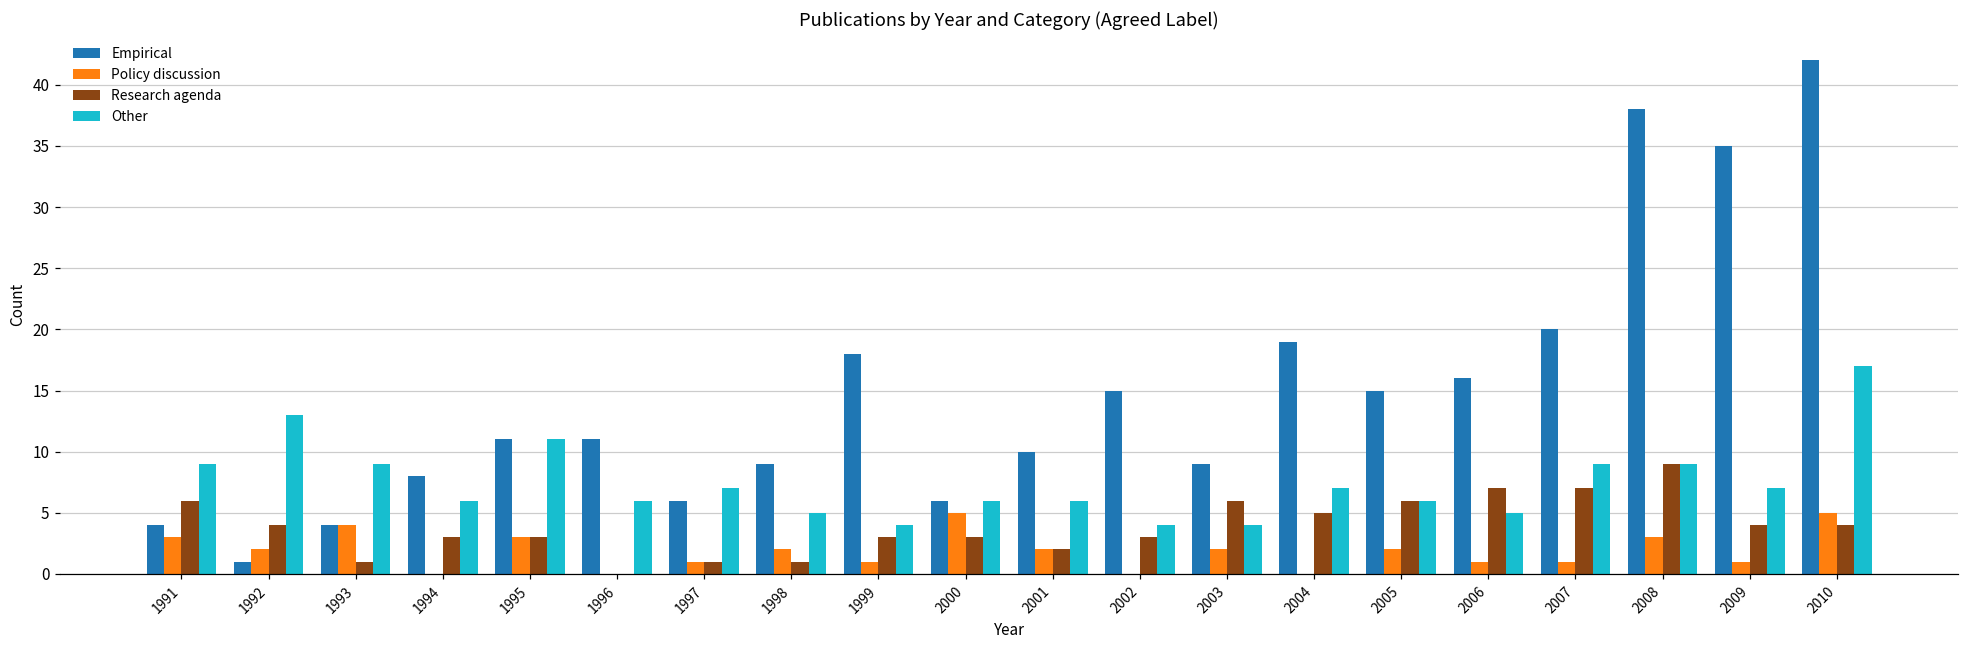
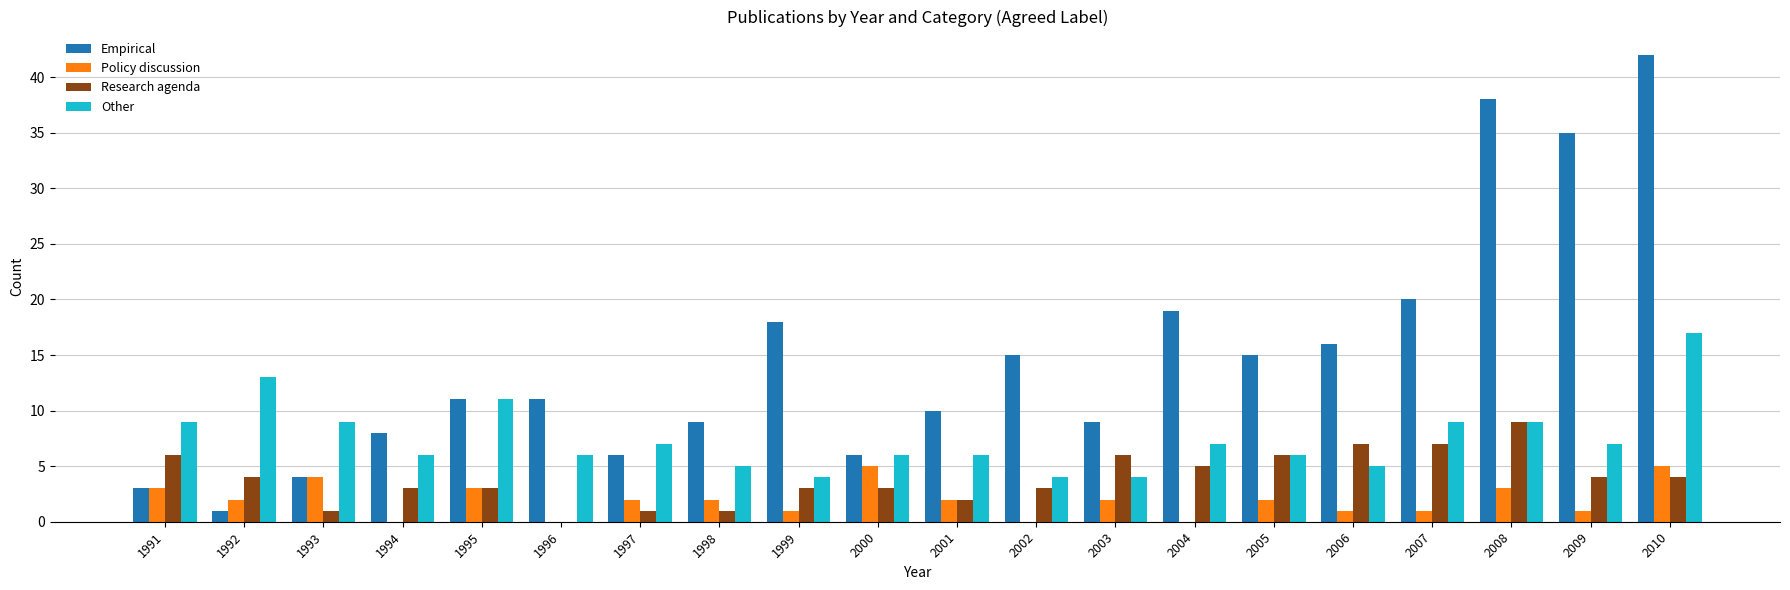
Empirical, 1991: 4 -> 3
Policy discussion, 1997: 1 -> 2
